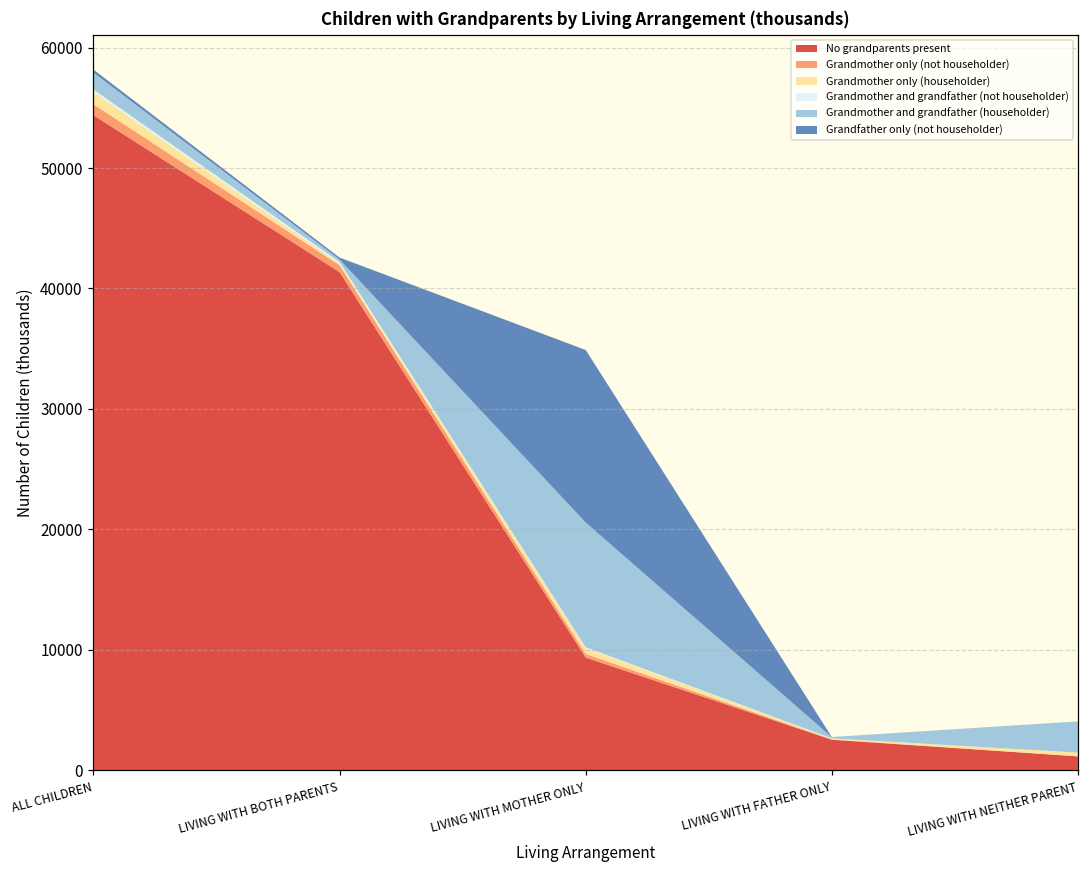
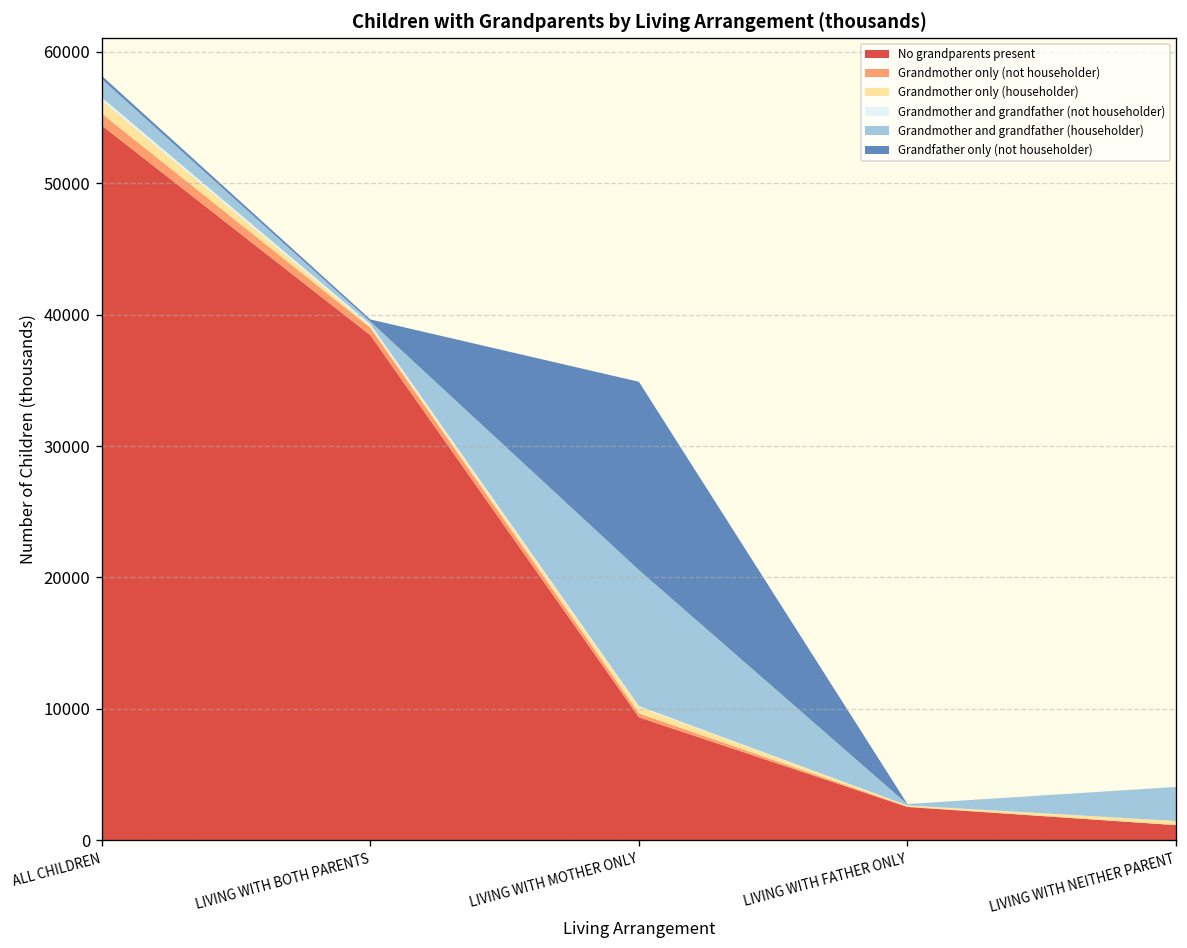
No grandparents present, LIVING WITH BOTH PARENTS: 41400 -> 38400
